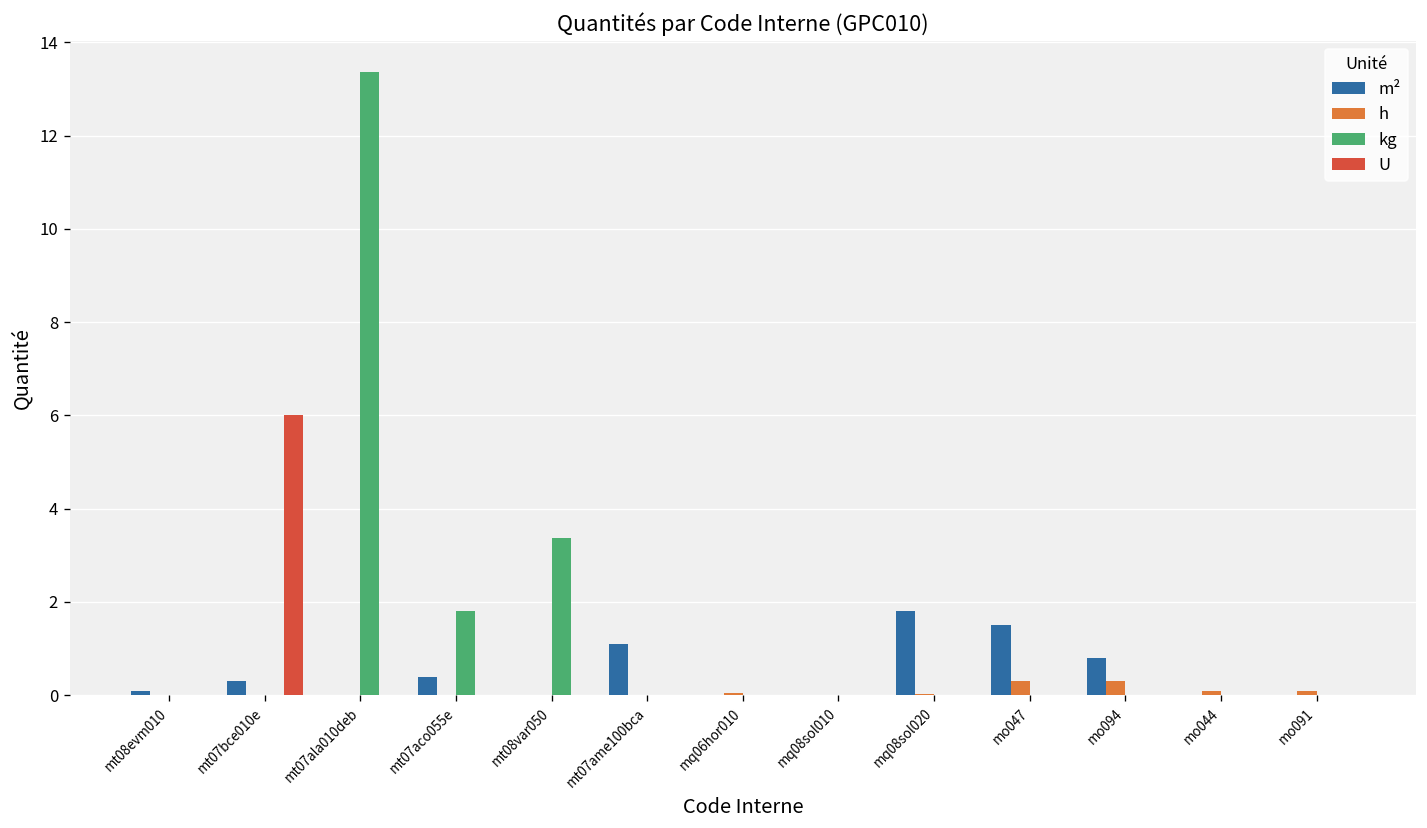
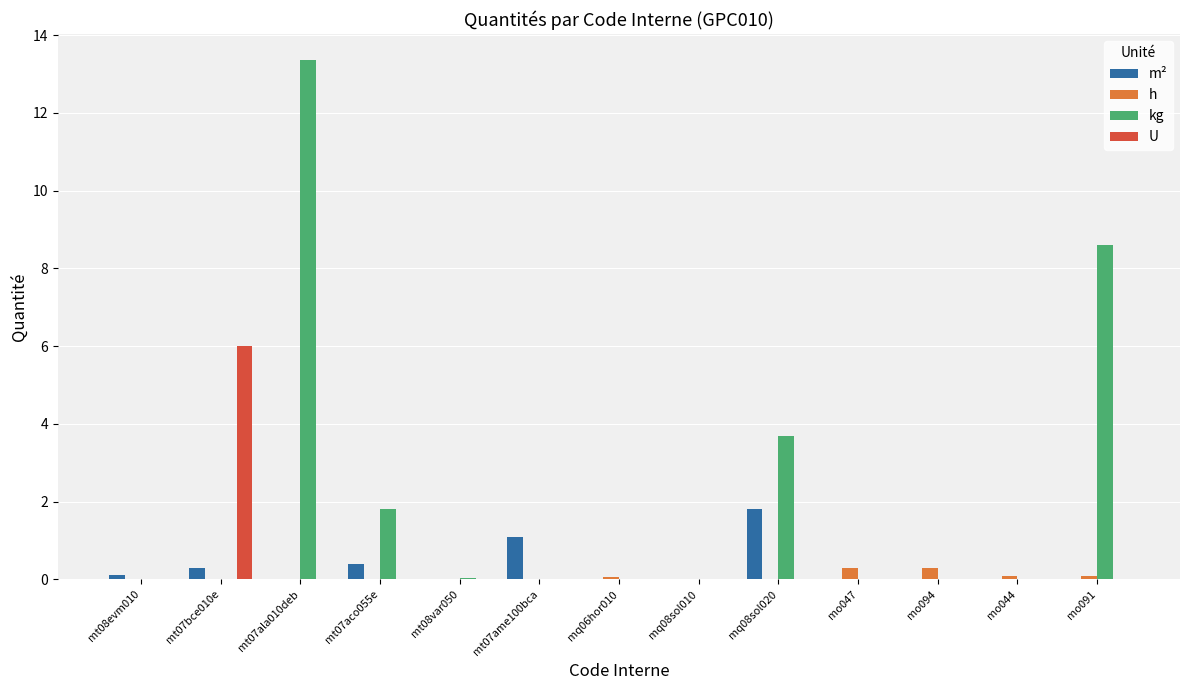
kg, mt08var050: 3.4 -> 0.0
kg, mq08sol020: 0.0 -> 3.7
m², mo047: 1.5 -> 0.0
m², mo094: 0.8 -> 0.0
kg, mo091: 0.0 -> 8.6
